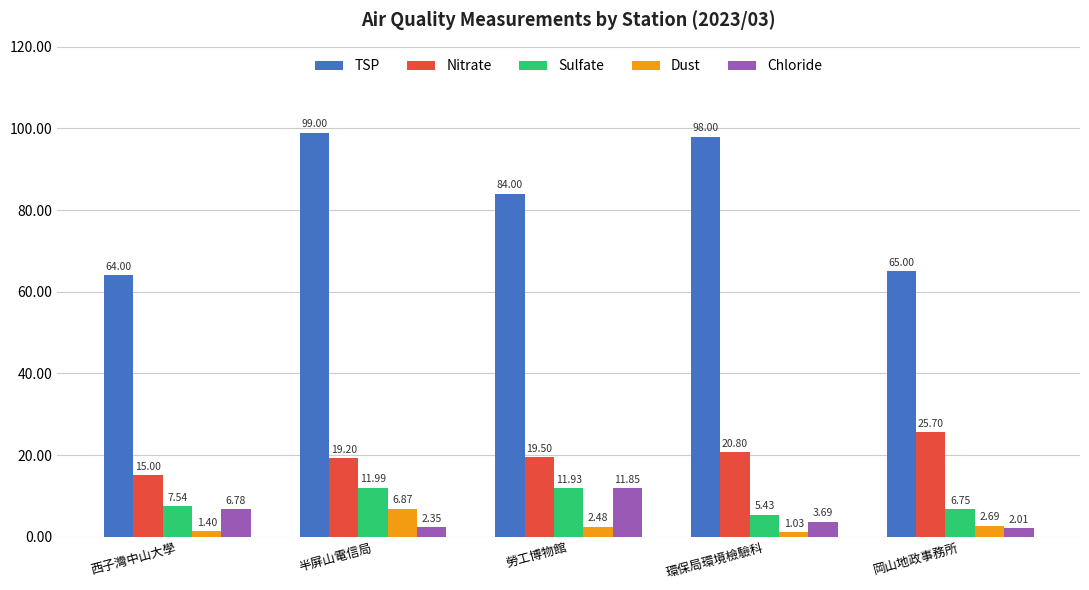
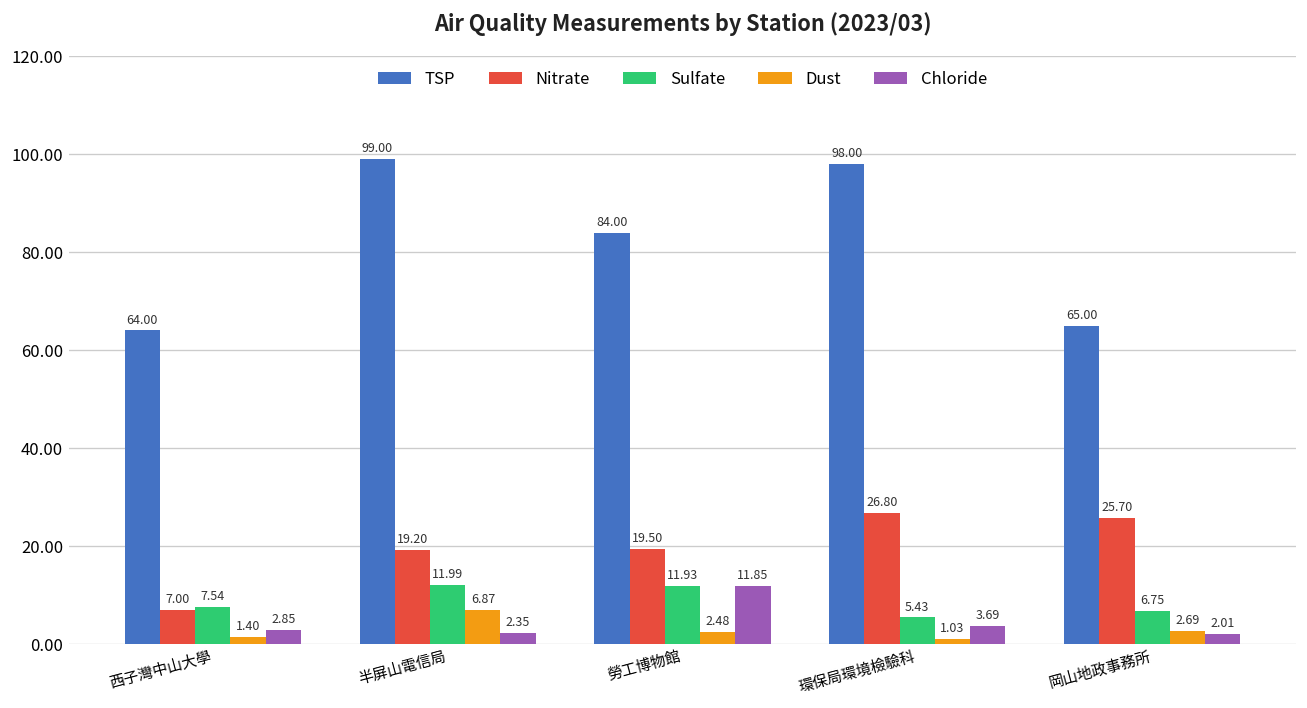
Nitrate, 西子灣中山大學: 15.00 -> 7.00
Chloride, 西子灣中山大學: 6.78 -> 2.85
Nitrate, 環保局環境檢驗科: 20.80 -> 26.80
